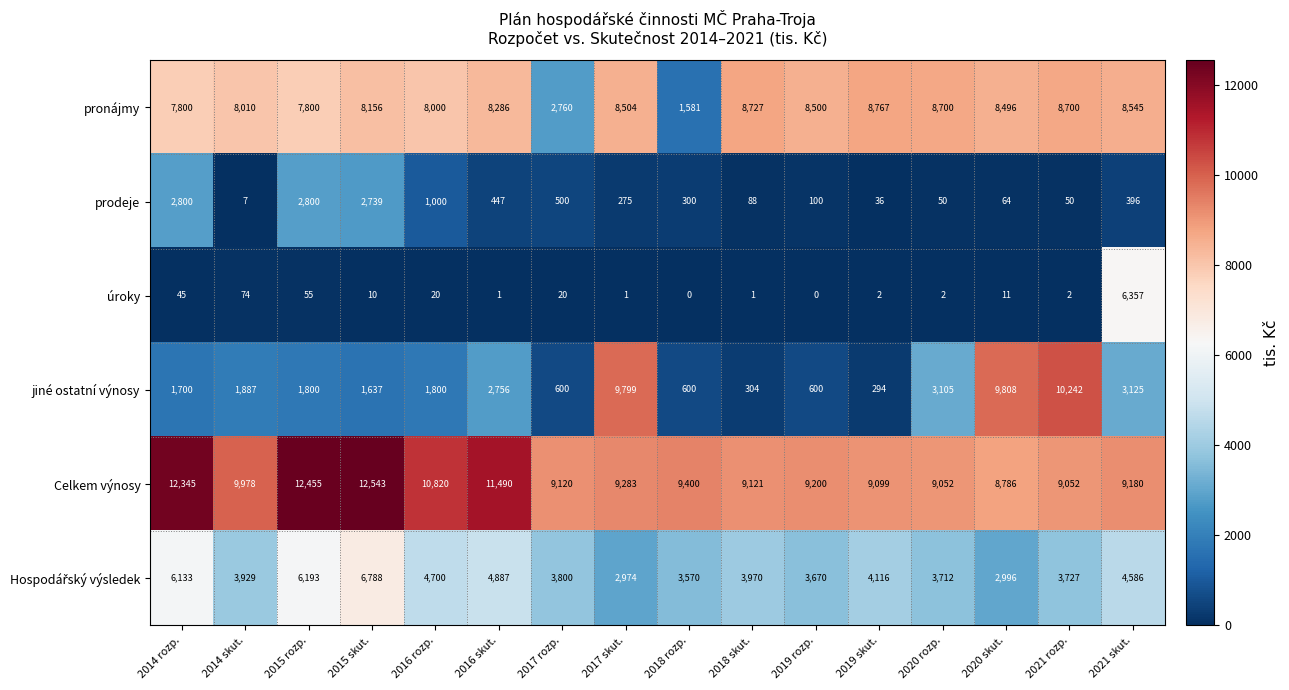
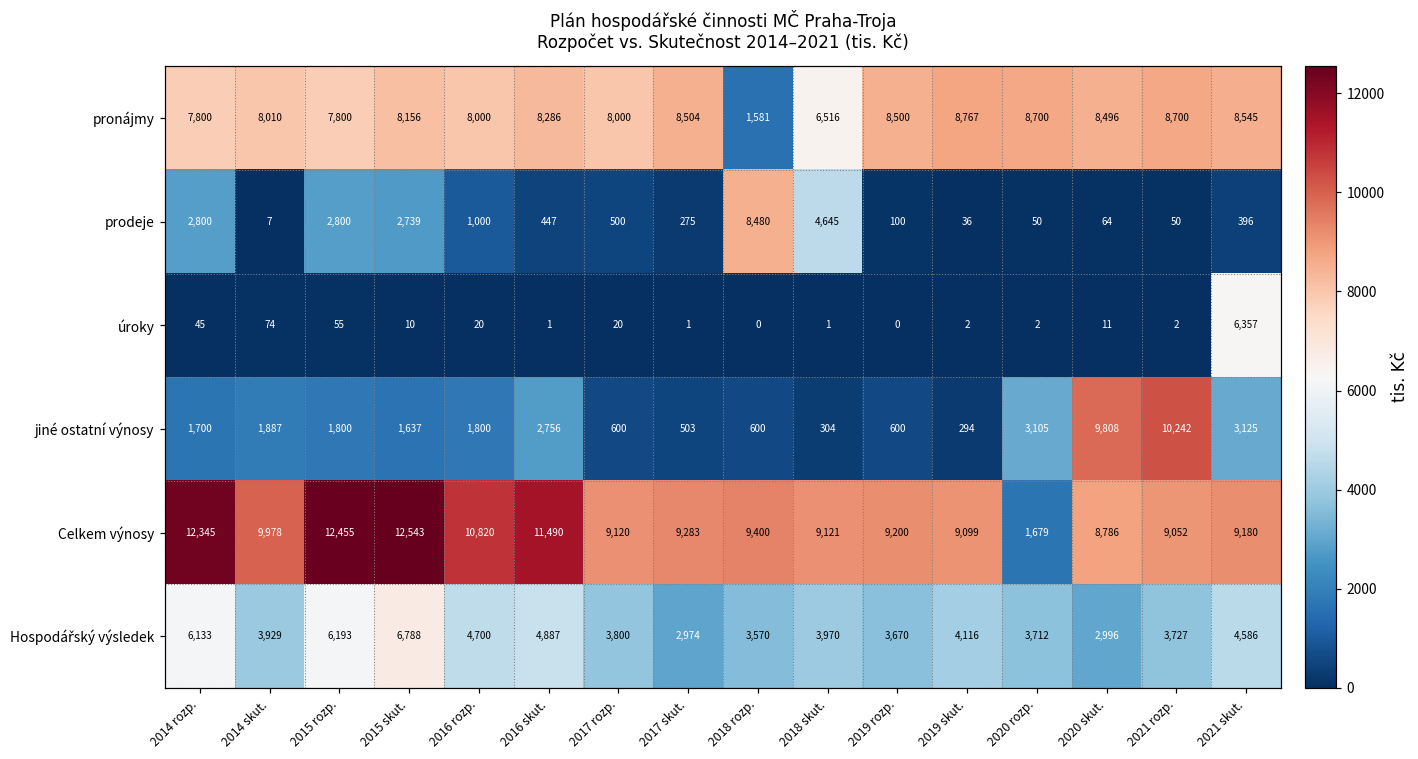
pronájmy, 2017 rozp.: 2,760 -> 8,000
pronájmy, 2018 skut.: 8,727 -> 6,516
prodeje, 2018 rozp.: 300 -> 8,480
prodeje, 2018 skut.: 88 -> 4,645
jiné ostatní výnosy, 2017 skut.: 9,799 -> 503
Celkem výnosy, 2020 rozp.: 9,052 -> 1,679
